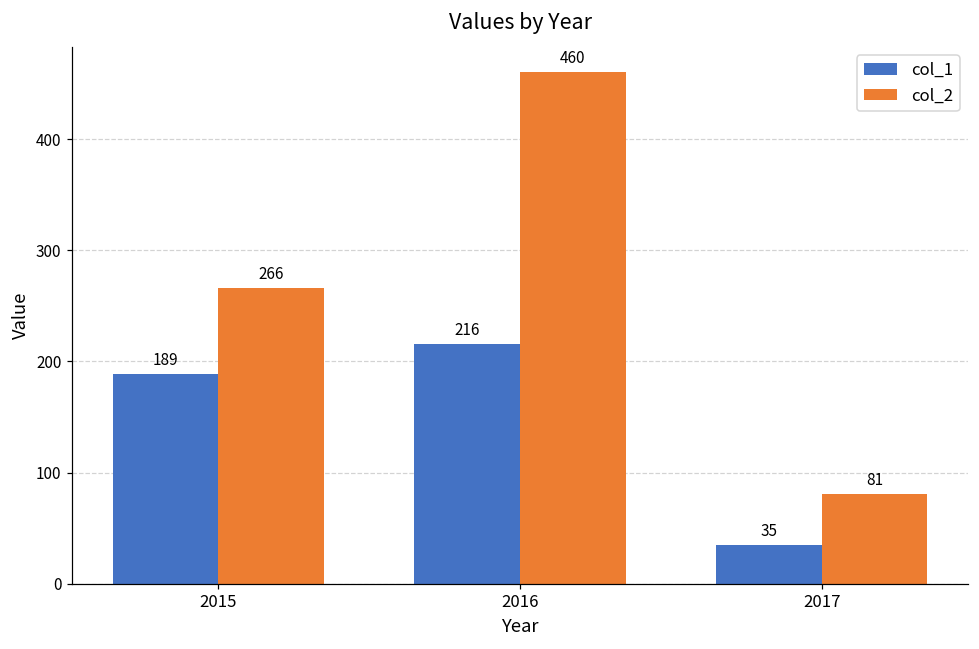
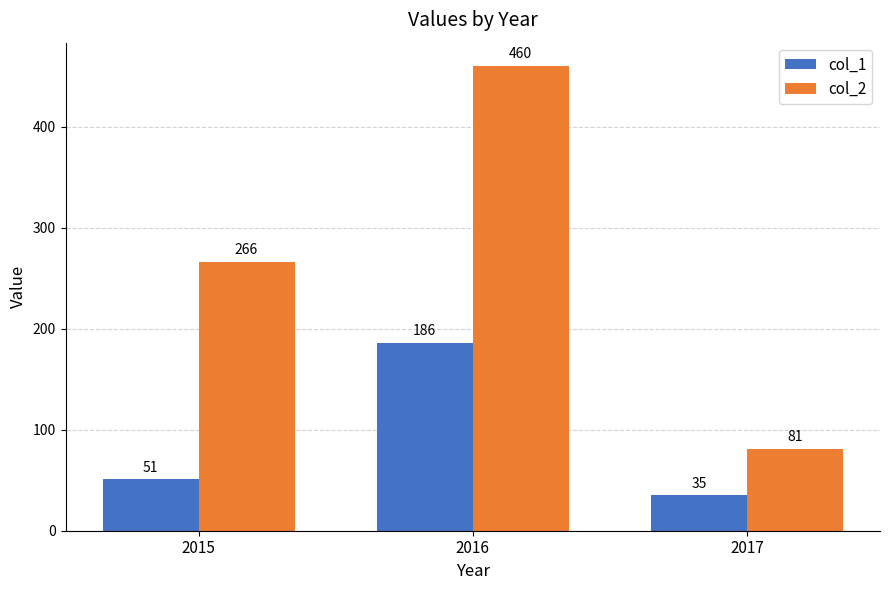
col_1, 2015: 189 -> 51
col_1, 2016: 216 -> 186
